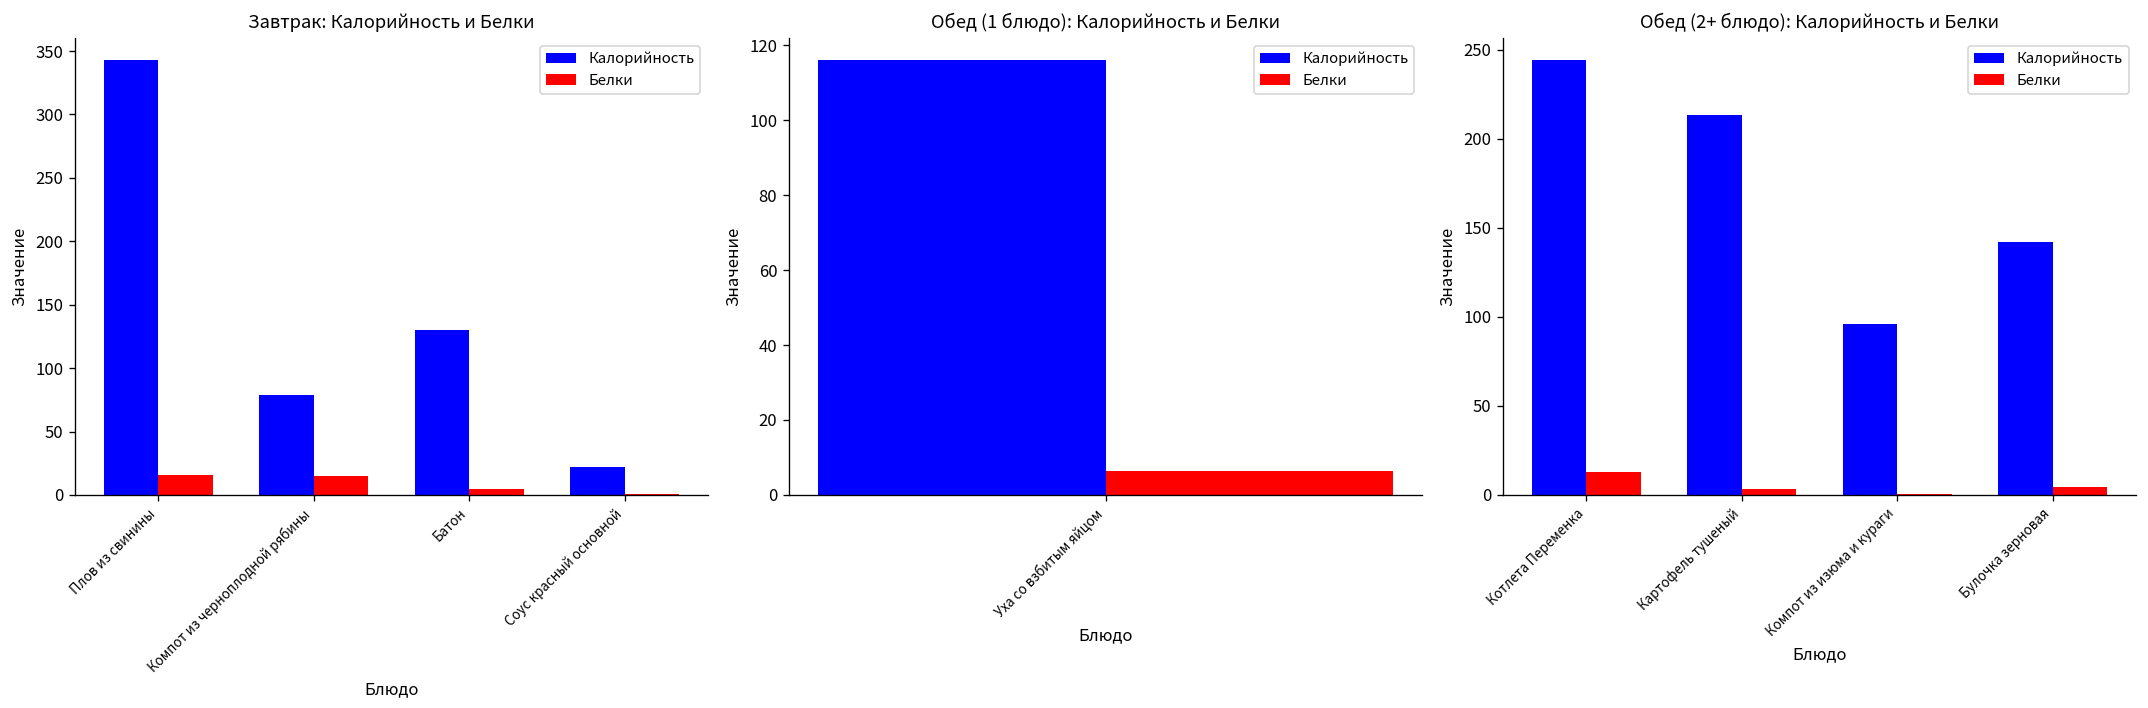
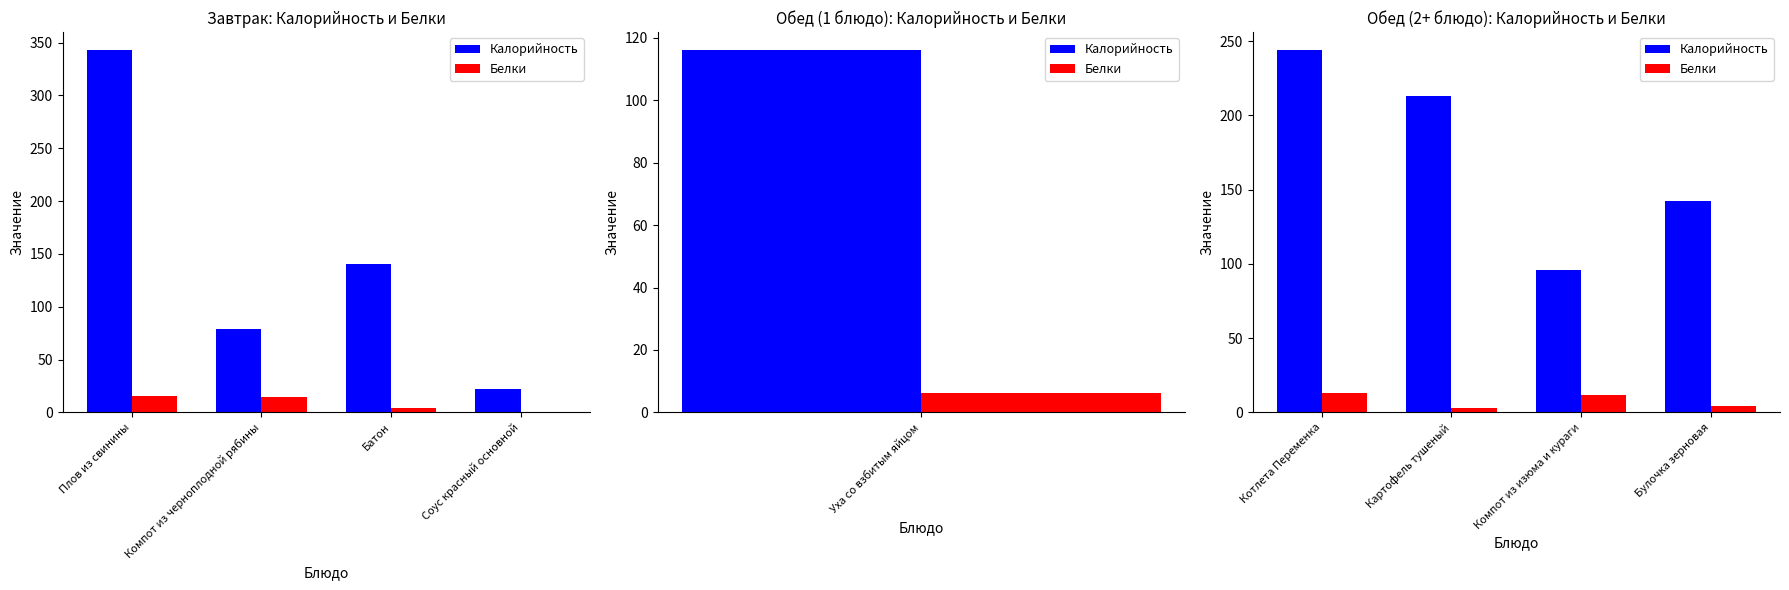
Завтрак: Калорийность и Белки, Калорийность, Батон: 130 -> 141
Обед (2+ блюдо): Калорийность и Белки, Белки, Компот из изюма и кураги: 1 -> 12
